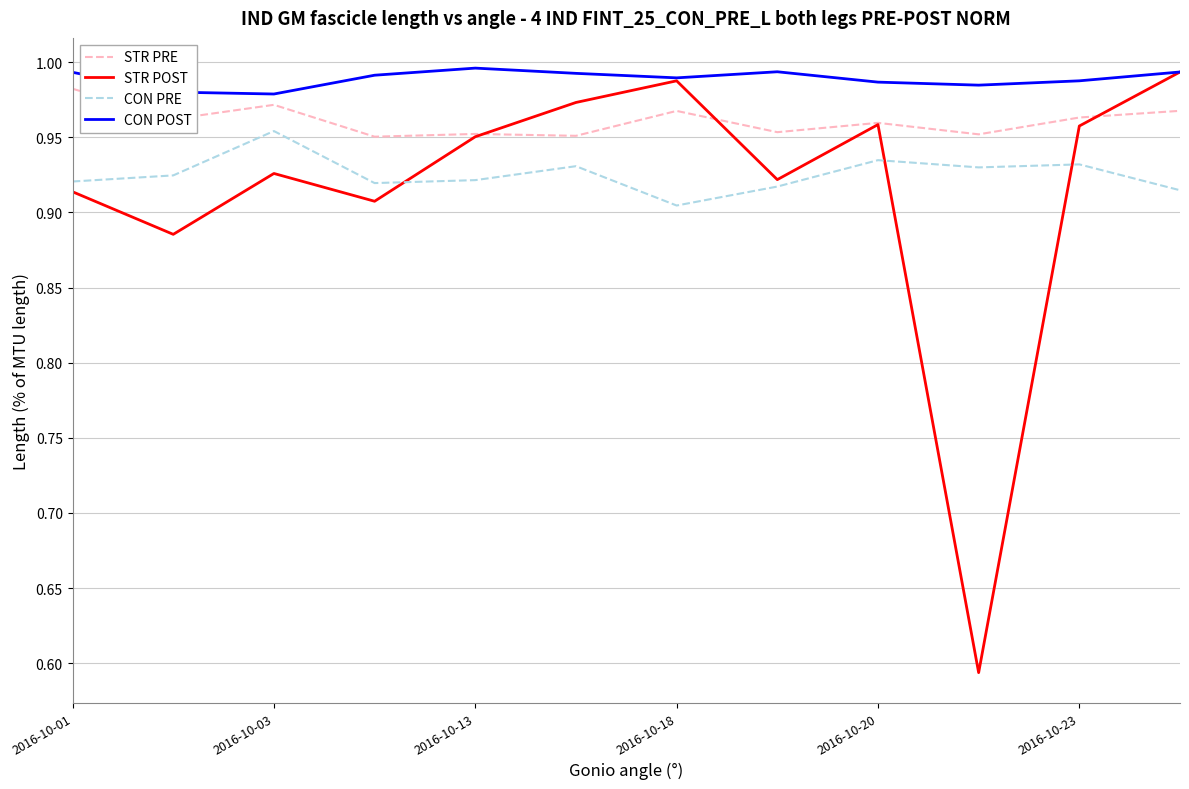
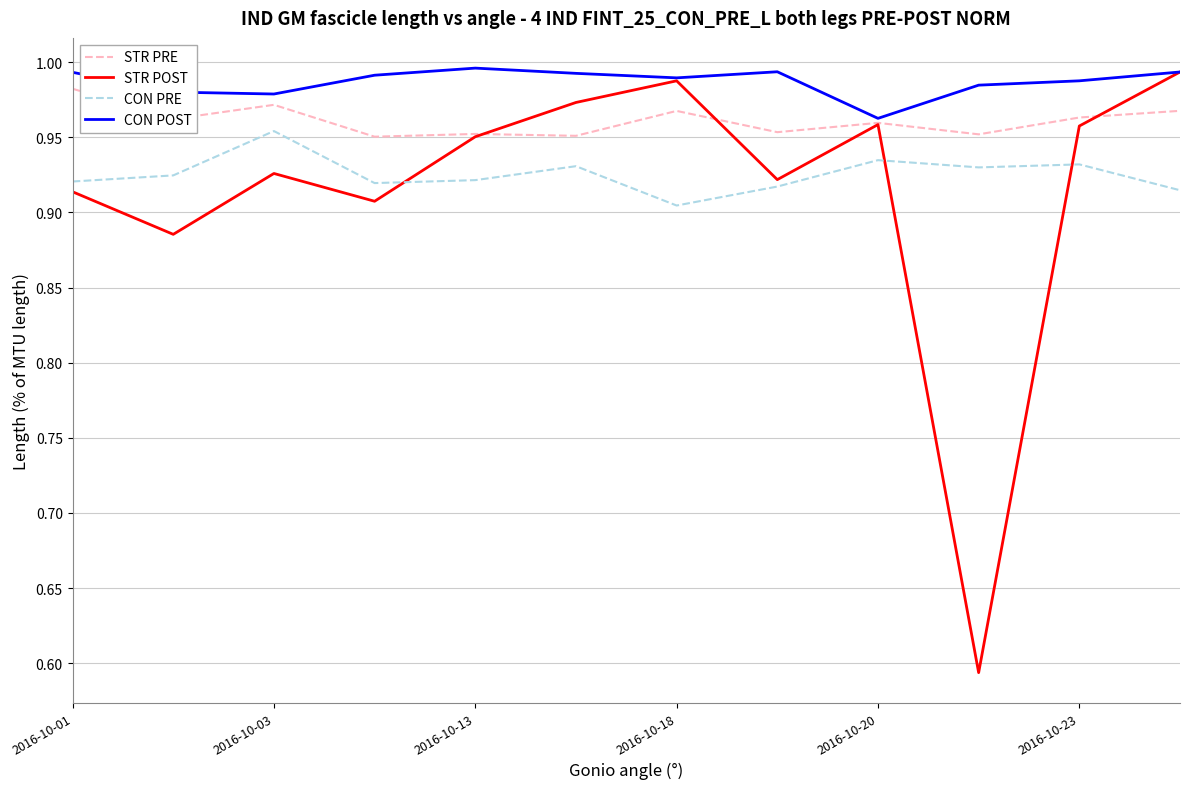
CON POST, 2016-10-20: 0.987 -> 0.963
